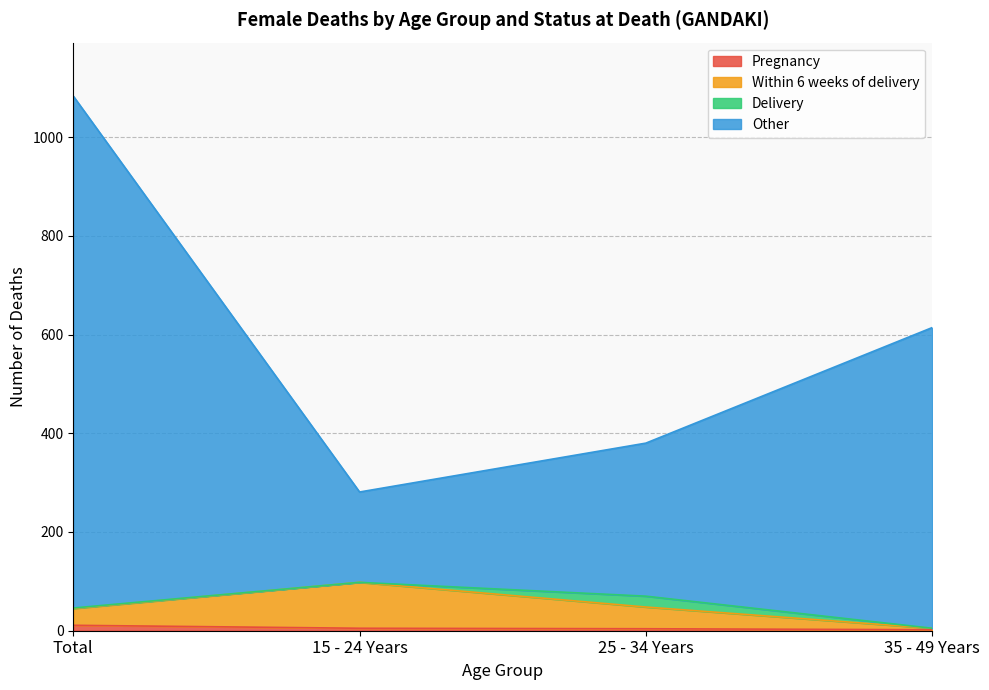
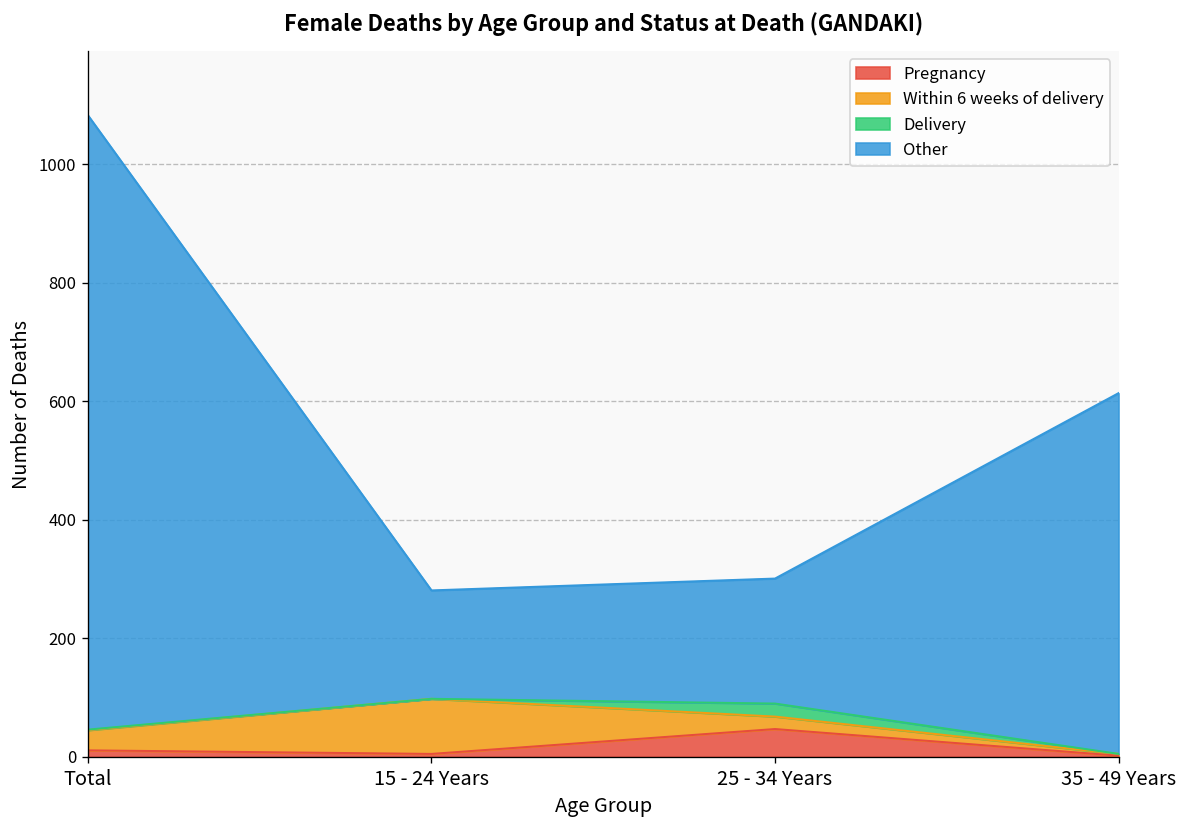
Pregnancy, 25 - 34 Years: 0 -> 50
Within 6 weeks of delivery, 25 - 34 Years: 40 -> 20
Other, 25 - 34 Years: 310 -> 210
